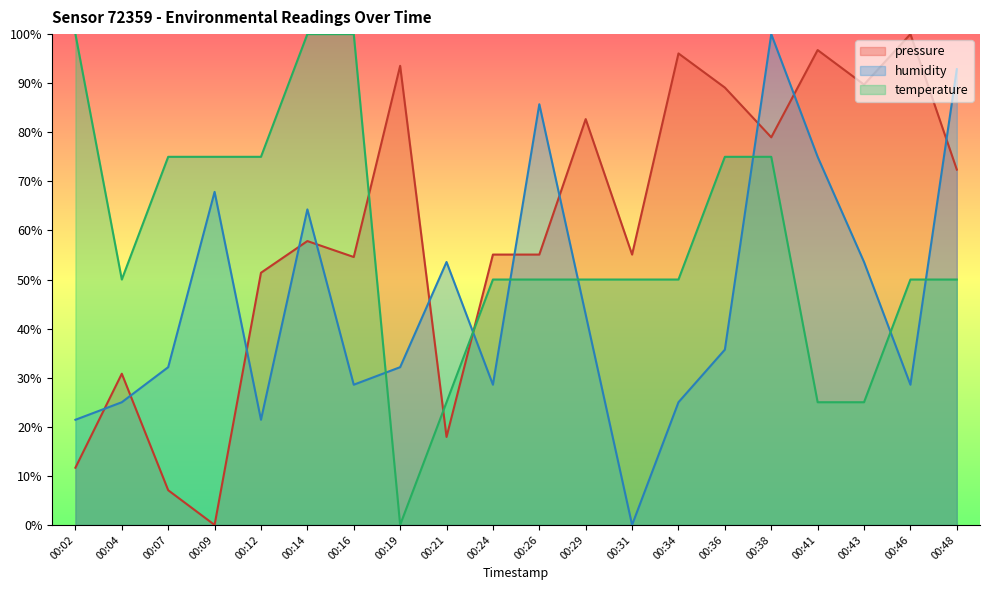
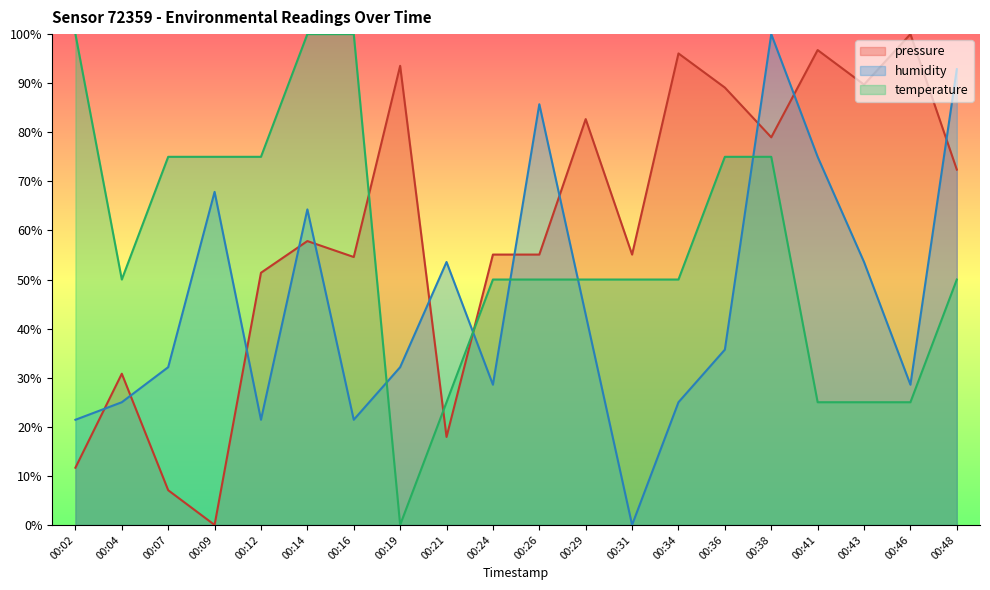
humidity, 00:16: 29% -> 21%
temperature, 00:46: 50% -> 25%
